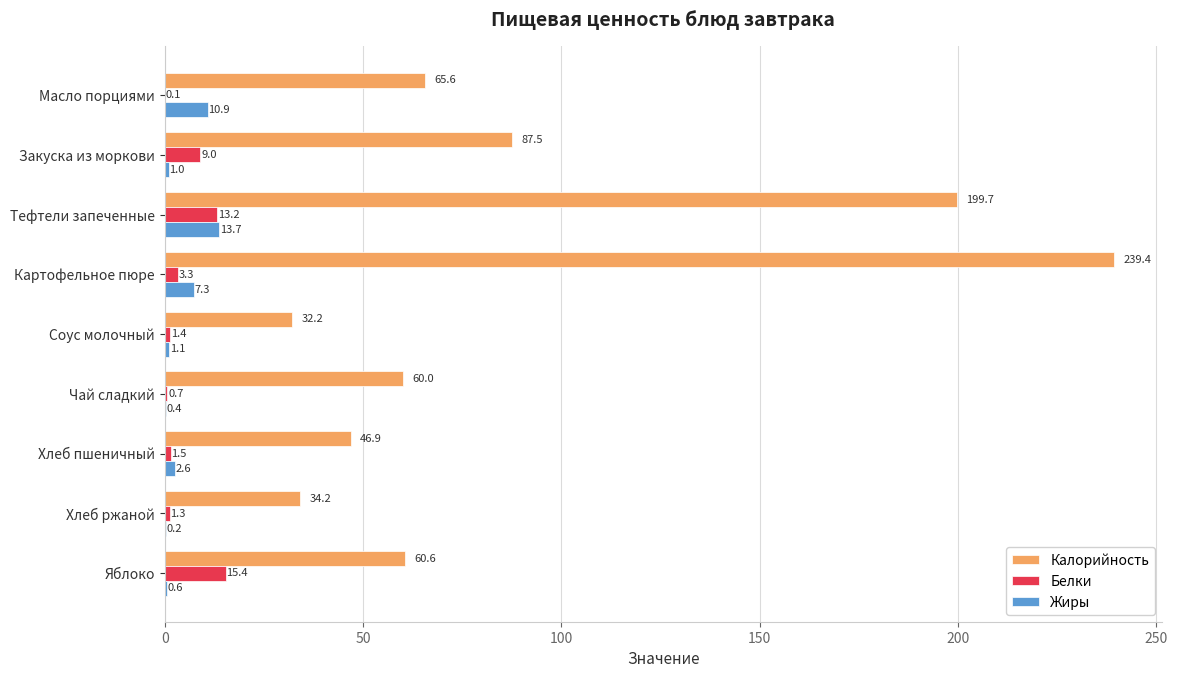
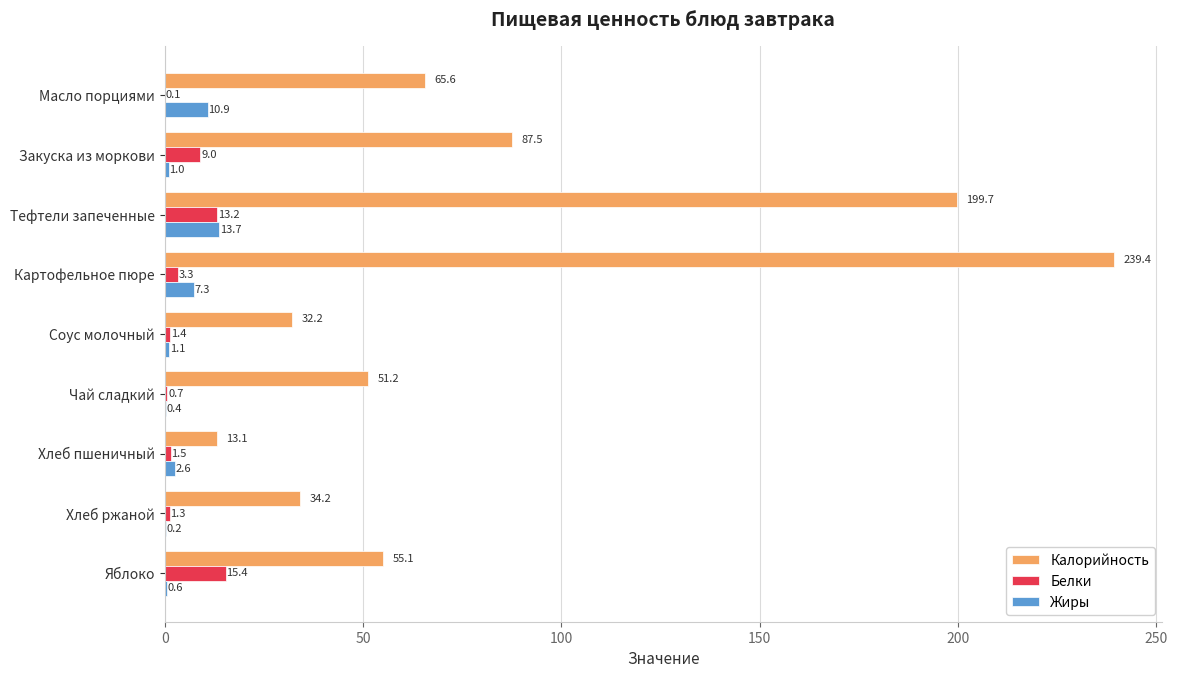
Калорийность, Чай сладкий: 60.0 -> 51.2
Калорийность, Хлеб пшеничный: 46.9 -> 13.1
Калорийность, Яблоко: 60.6 -> 55.1
